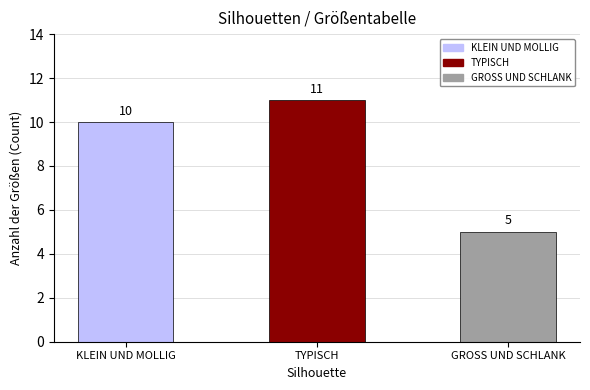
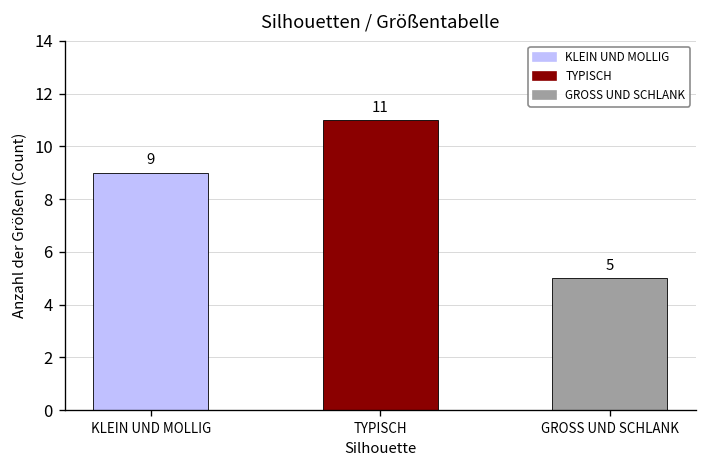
KLEIN UND MOLLIG: 10 -> 9
